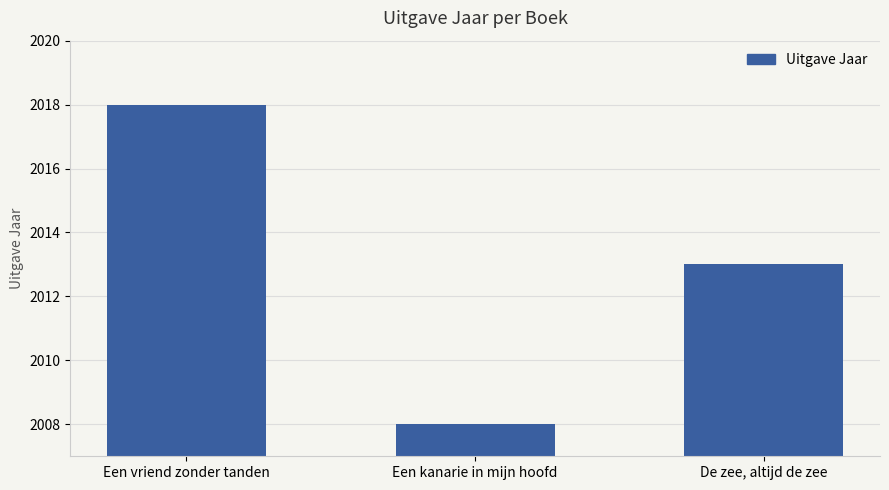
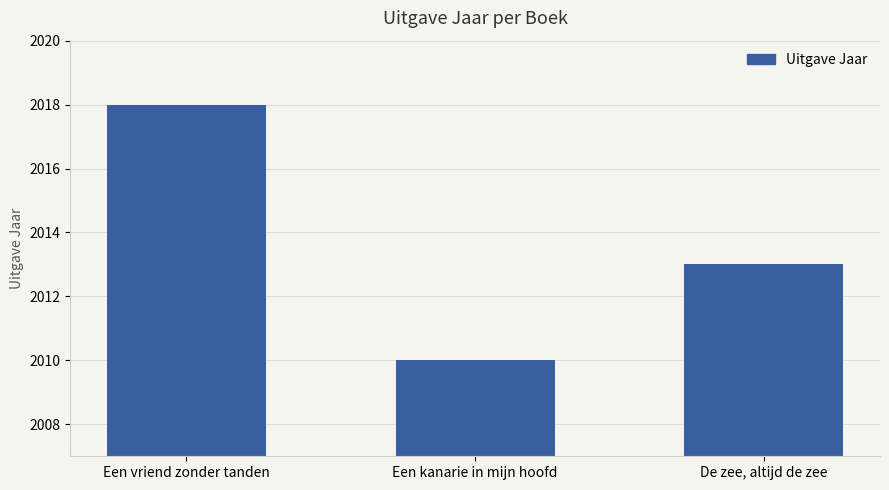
Een kanarie in mijn hoofd: 2008 -> 2010
